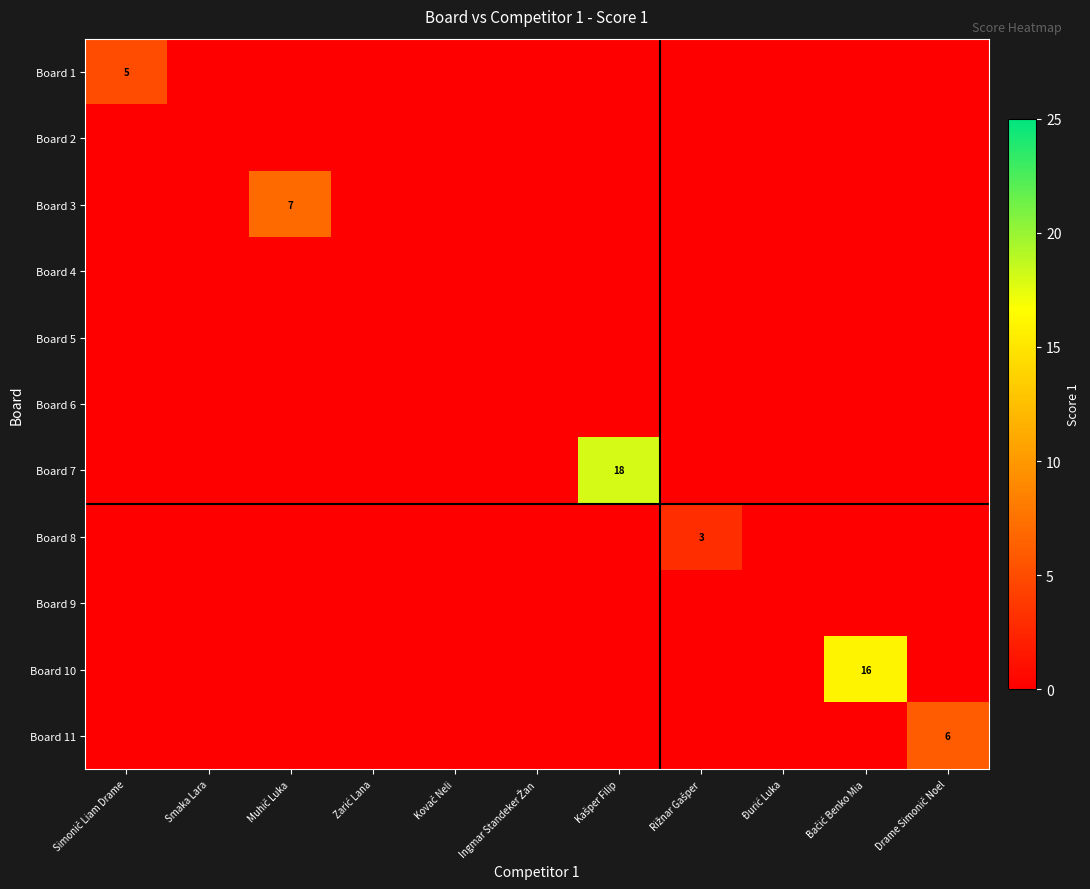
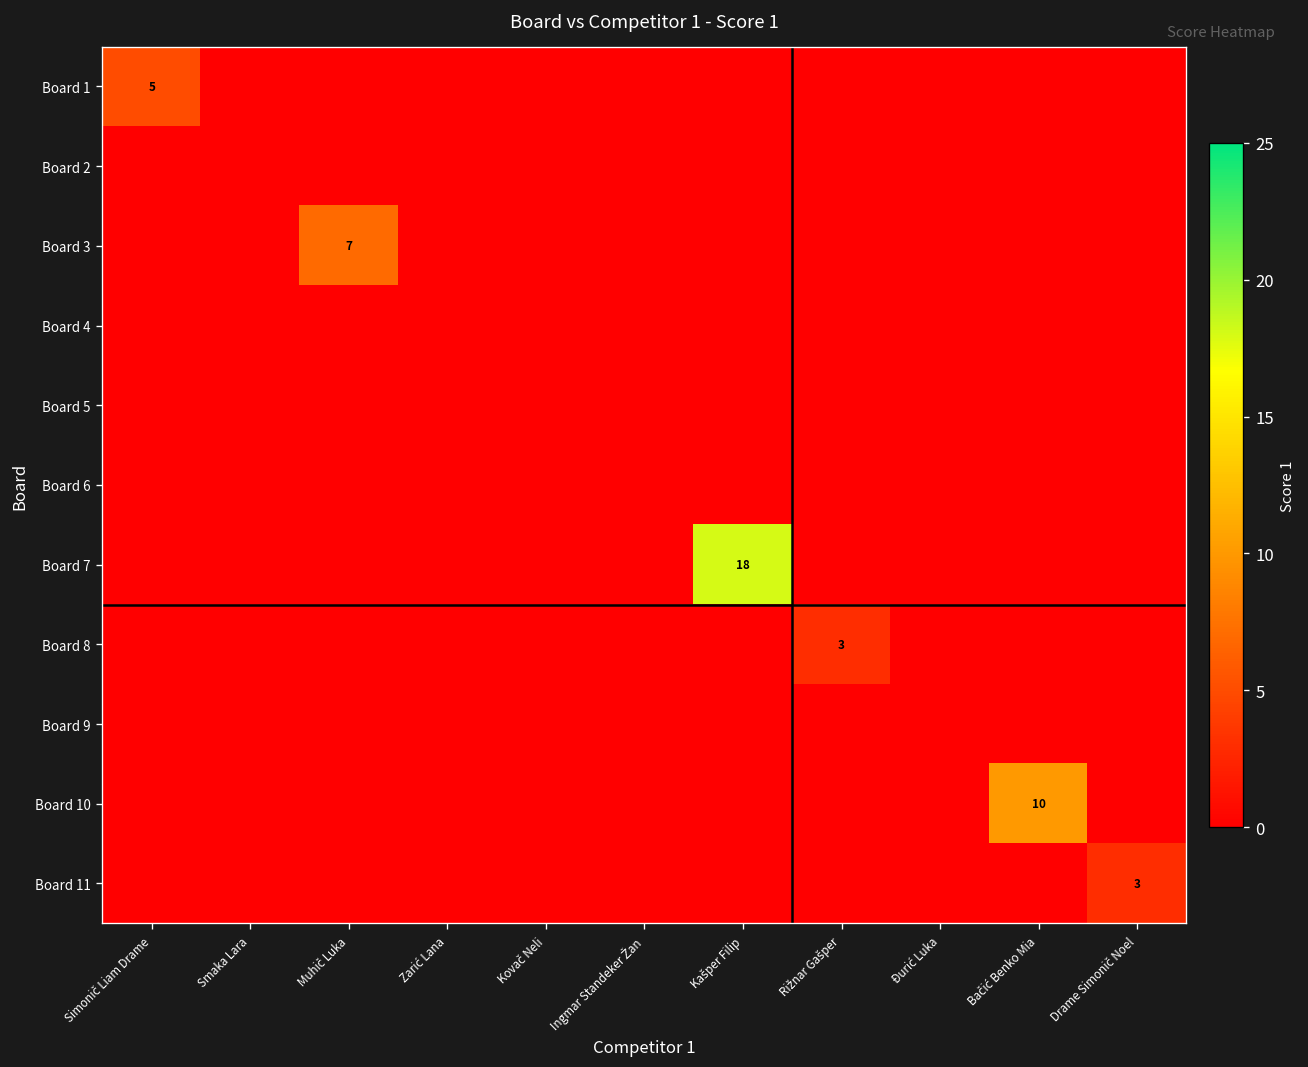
Board 10, Bačić Benko Mia: 16 -> 10
Board 11, Drame Simonič Noel: 6 -> 3
